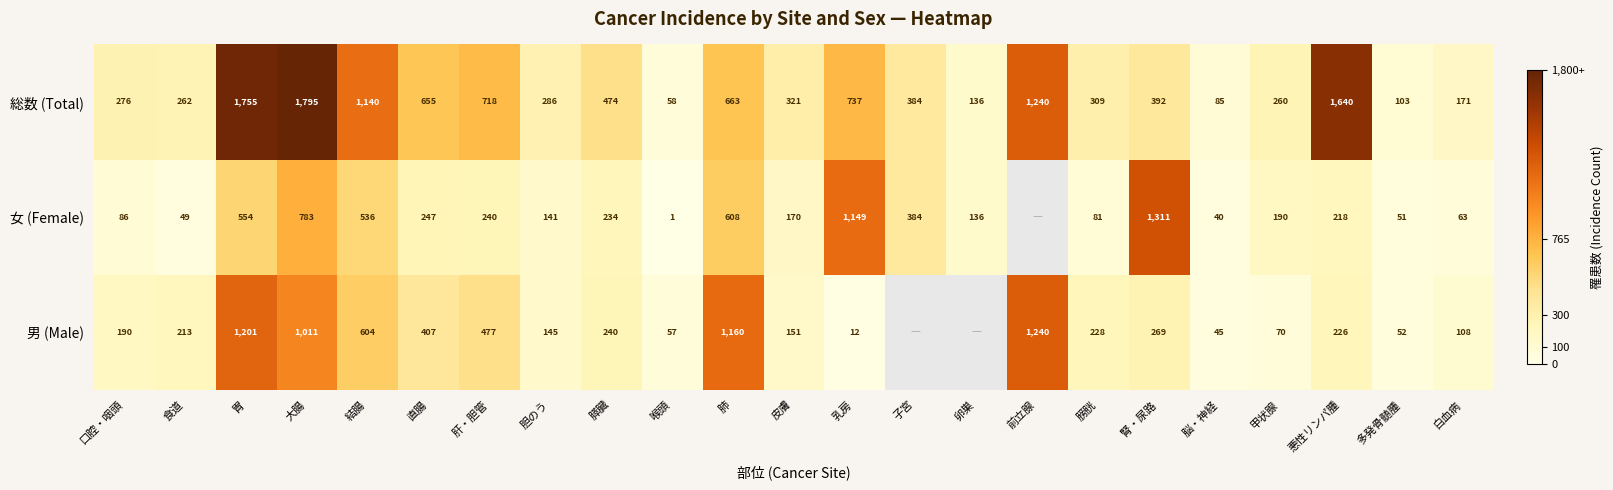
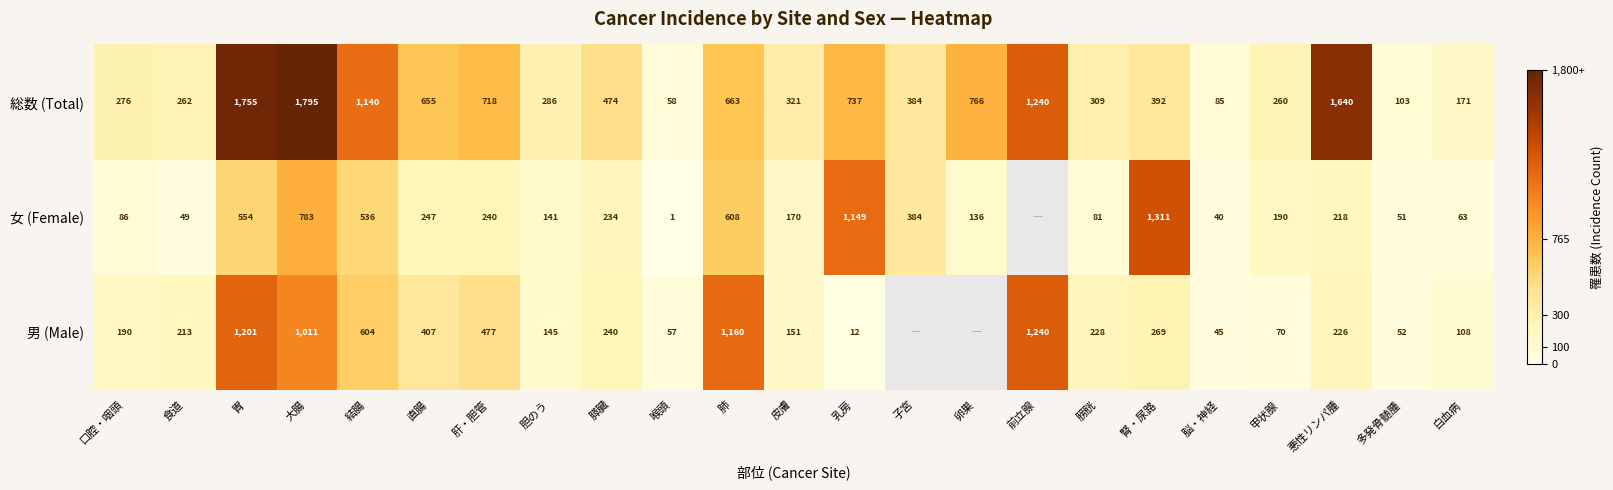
総数 (Total), 卵巣: 136 -> 766
